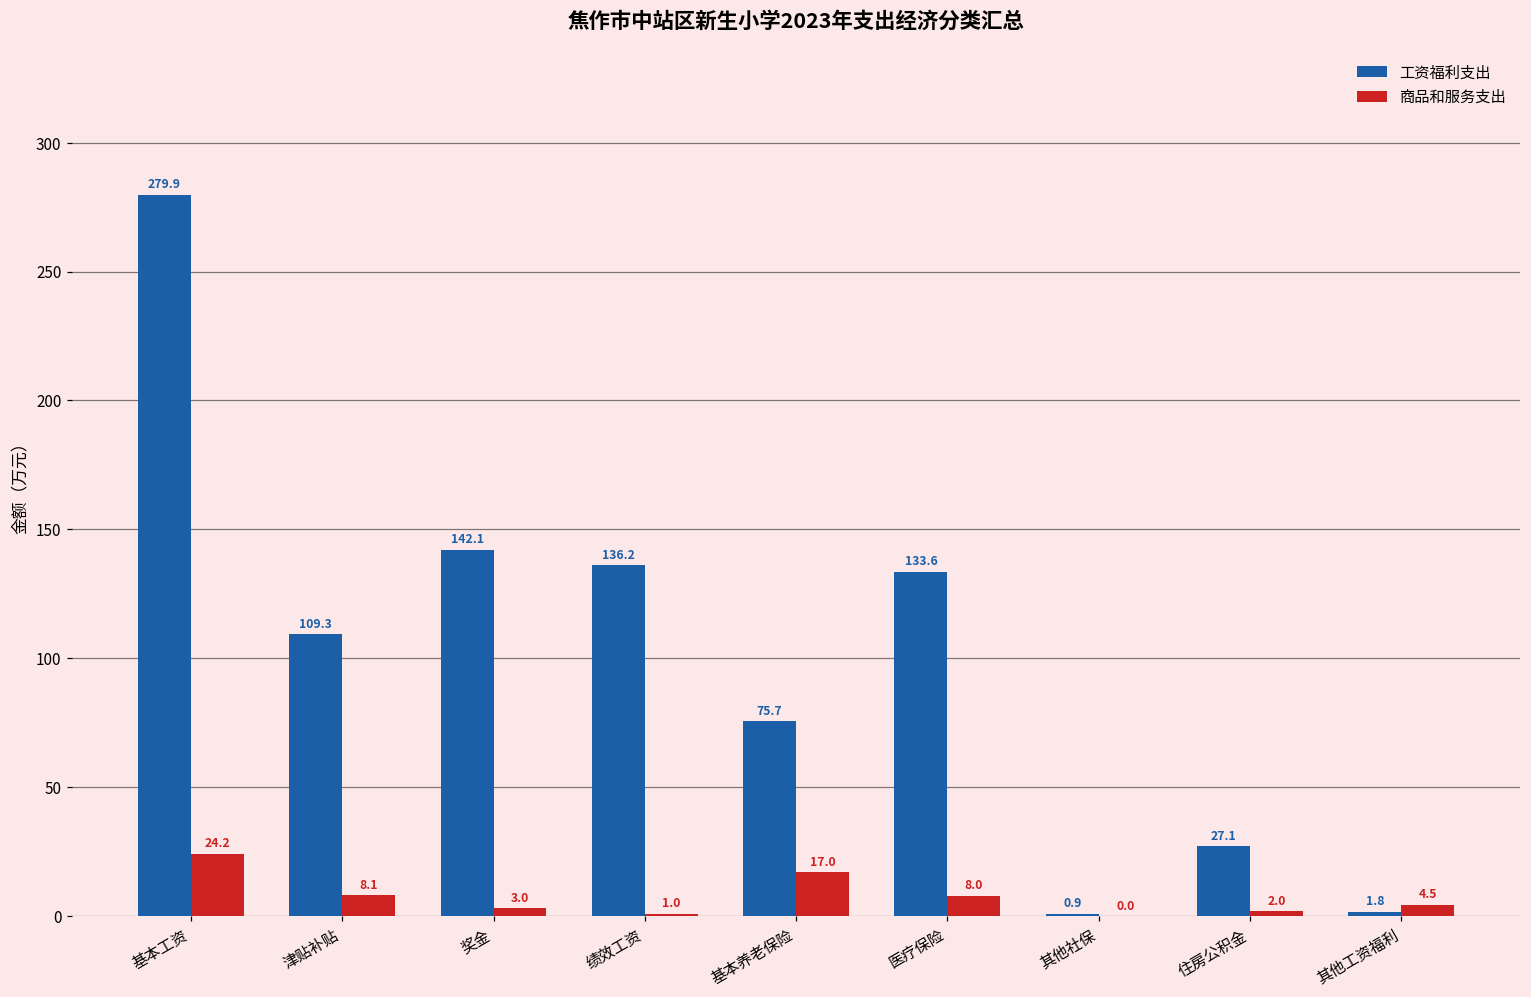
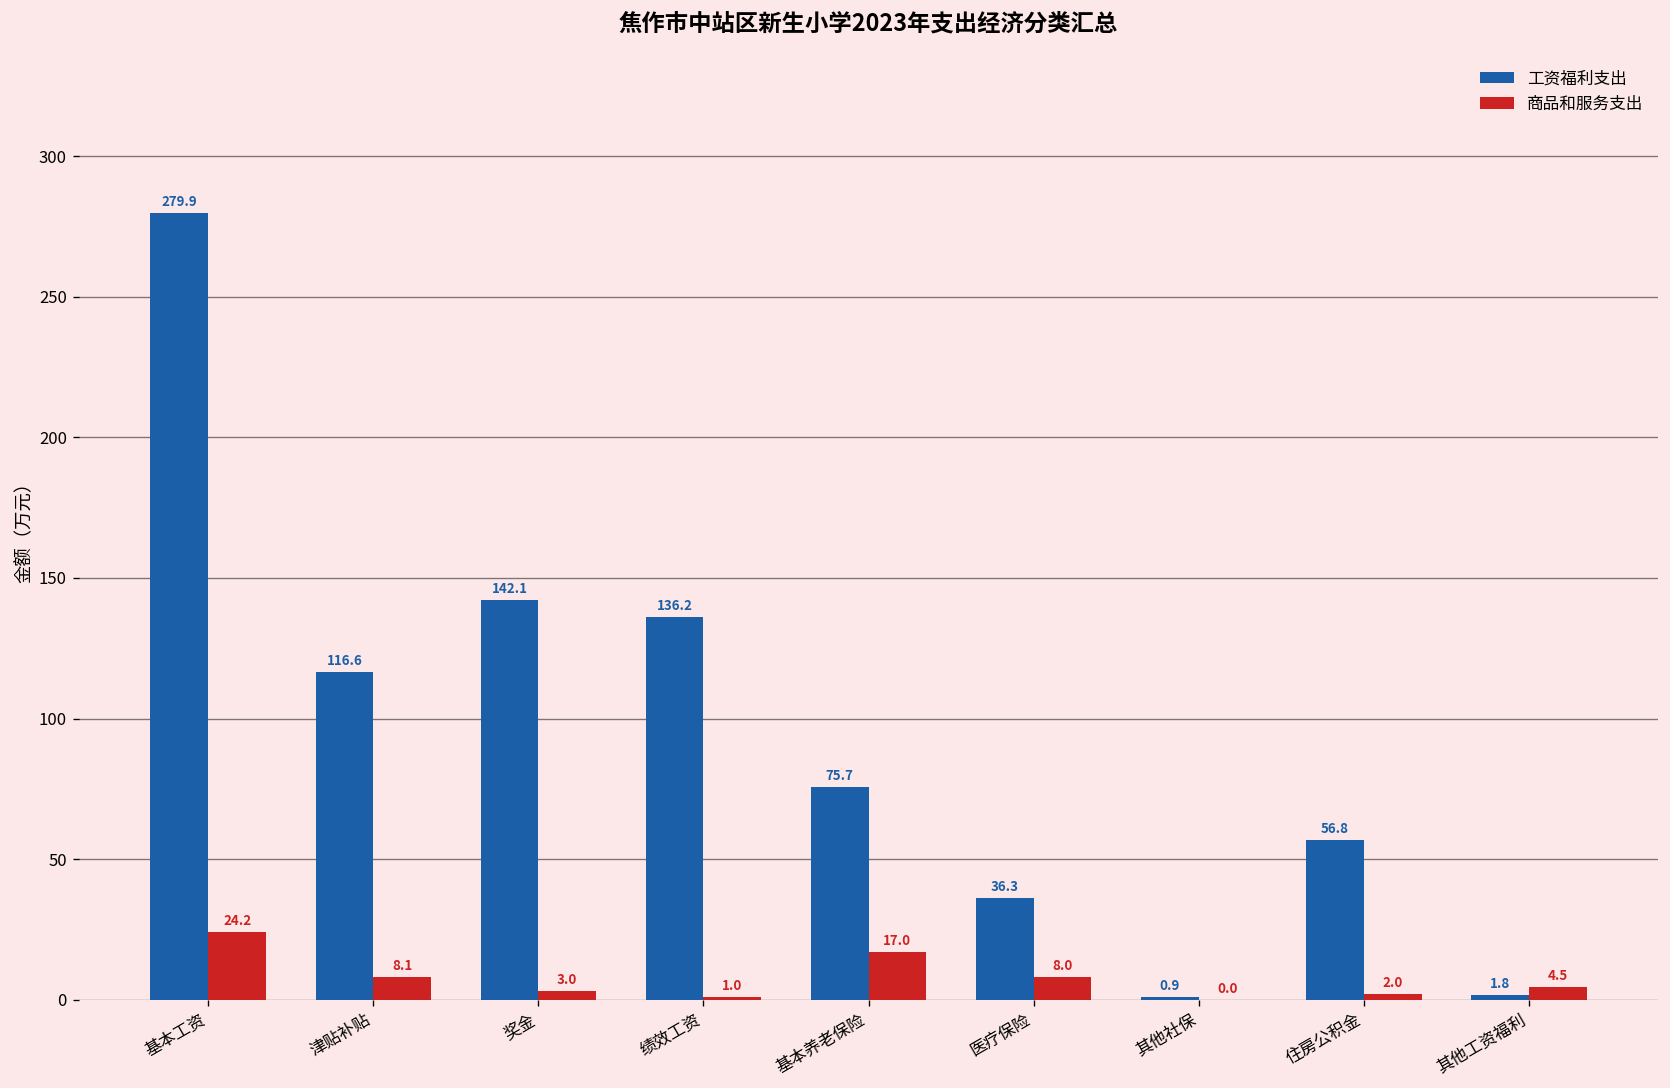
工资福利支出, 津贴补贴: 109.3 -> 116.6
工资福利支出, 医疗保险: 133.6 -> 36.3
工资福利支出, 住房公积金: 27.1 -> 56.8
